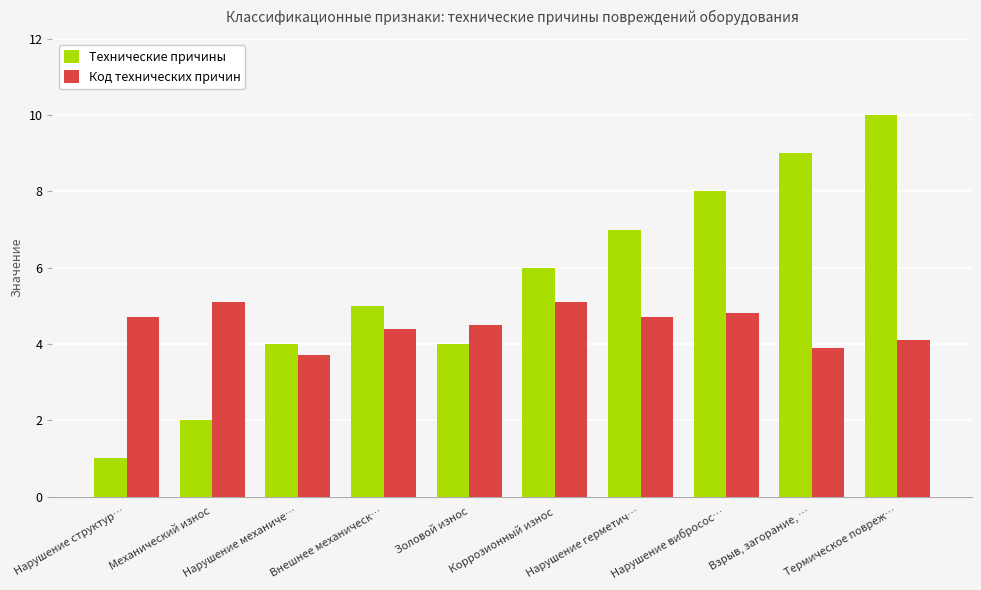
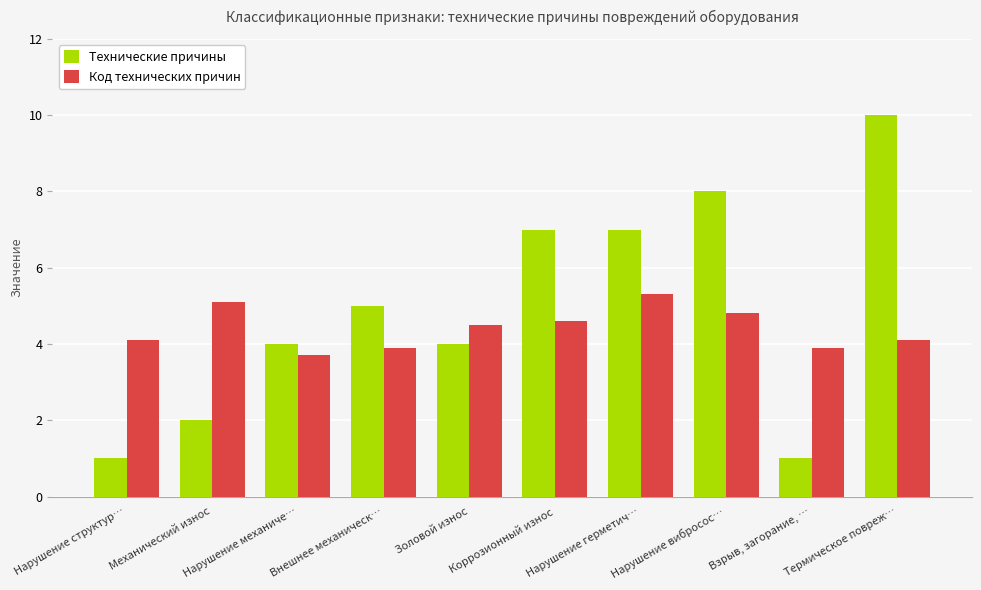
Код технических причин, Нарушение структур…: 4.7 -> 4.1
Код технических причин, Внешнее механическ…: 4.4 -> 3.9
Технические причины, Коррозионный износ: 6 -> 7
Код технических причин, Коррозионный износ: 5.1 -> 4.6
Код технических причин, Нарушение герметич…: 4.7 -> 5.3
Технические причины, Взрыв, загорание, …: 9 -> 1
